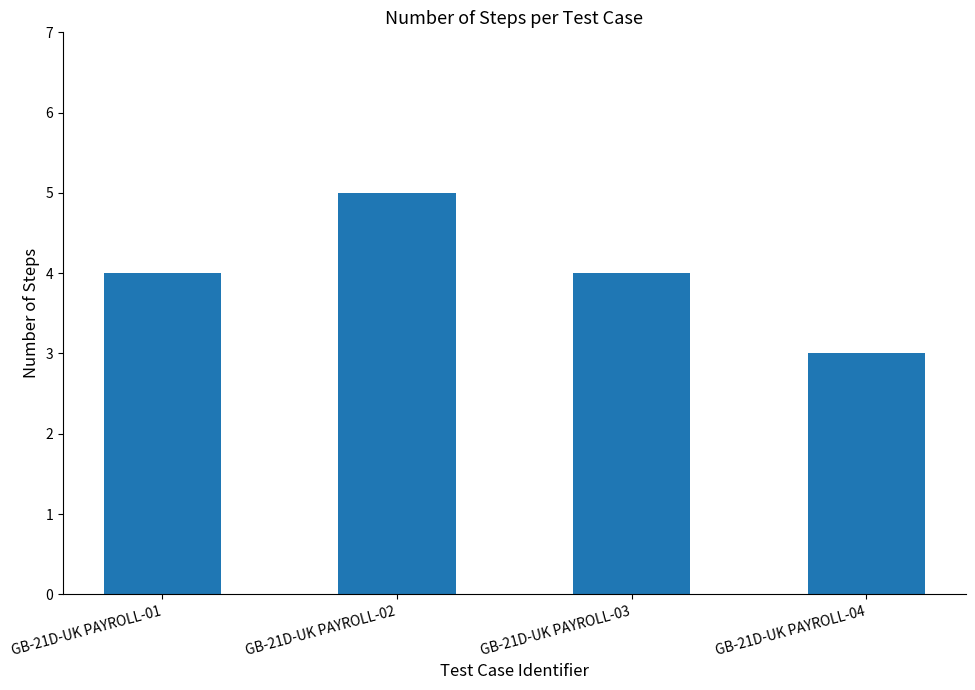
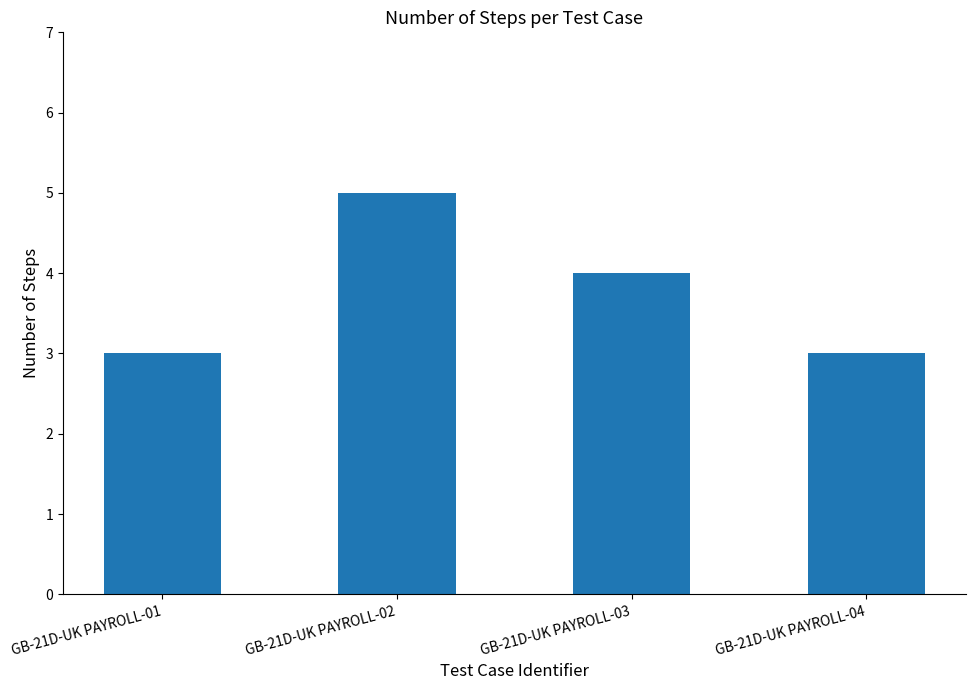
GB-21D-UK PAYROLL-01: 4 -> 3
